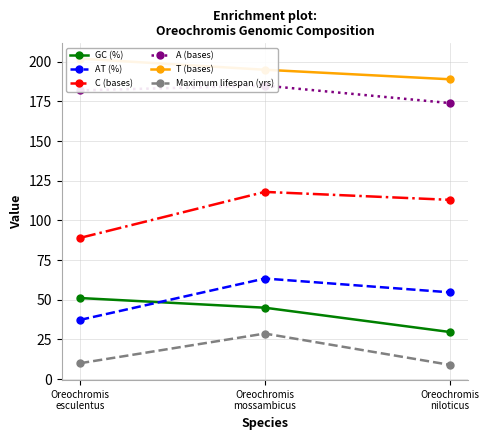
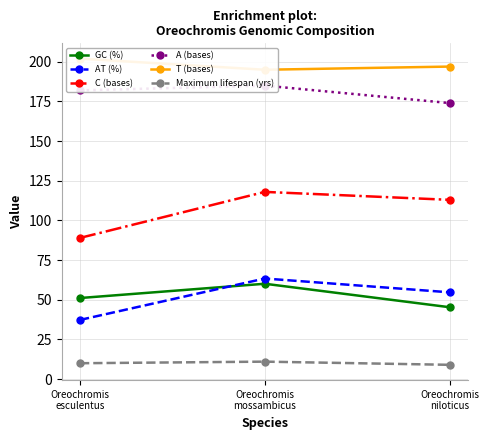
GC (%), Oreochromis mossambicus: 45 -> 60
Maximum lifespan (yrs), Oreochromis mossambicus: 29 -> 11
GC (%), Oreochromis niloticus: 30 -> 45
T (bases), Oreochromis niloticus: 189 -> 197
